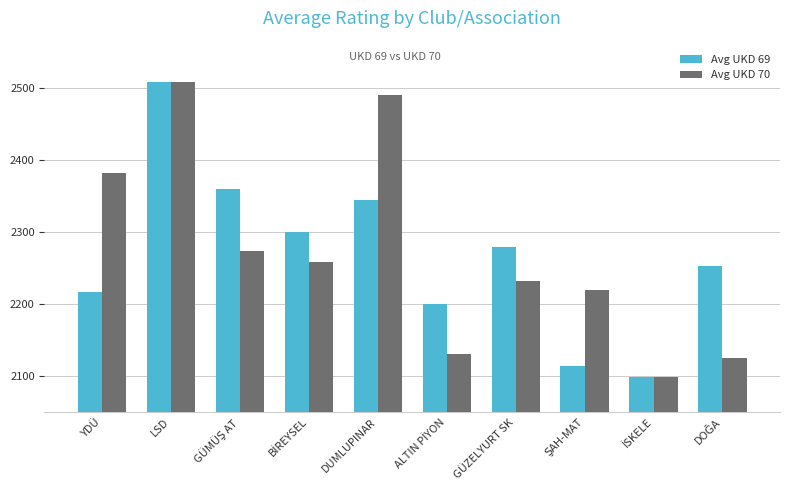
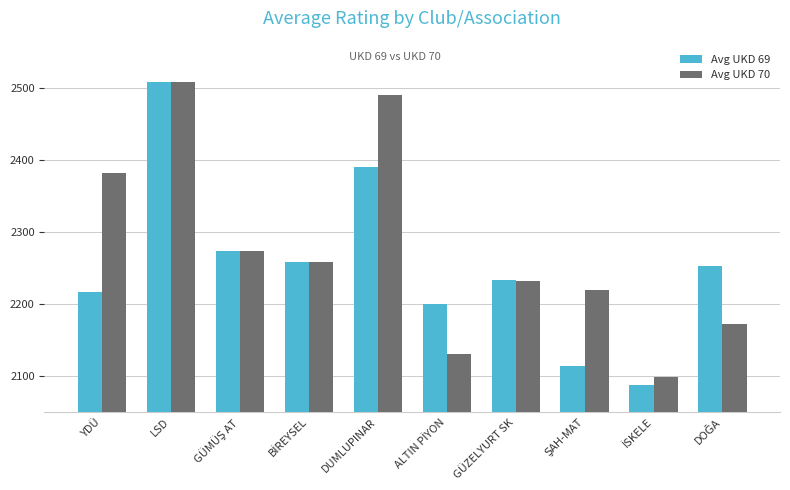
Avg UKD 69, GÜMÜŞ AT: 2360 -> 2270
Avg UKD 69, BİREYSEL: 2300 -> 2260
Avg UKD 69, DUMLUPINAR: 2340 -> 2390
Avg UKD 69, GÜZELYURT SK: 2280 -> 2230
Avg UKD 69, İSKELE: 2100 -> 2090
Avg UKD 70, DOĞA: 2120 -> 2170
